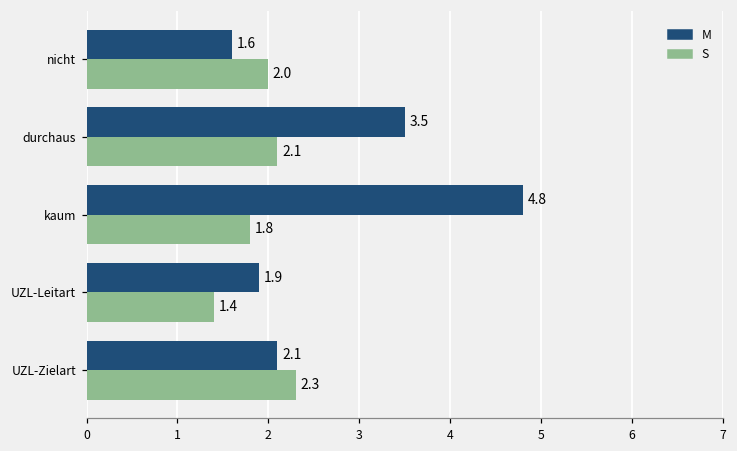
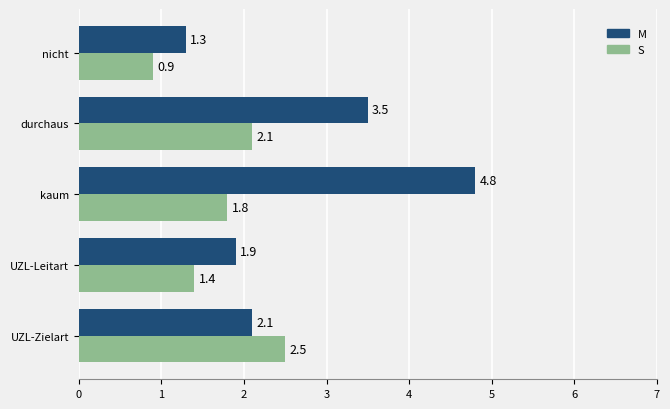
M, nicht: 1.6 -> 1.3
S, nicht: 2.0 -> 0.9
S, UZL-Zielart: 2.3 -> 2.5
